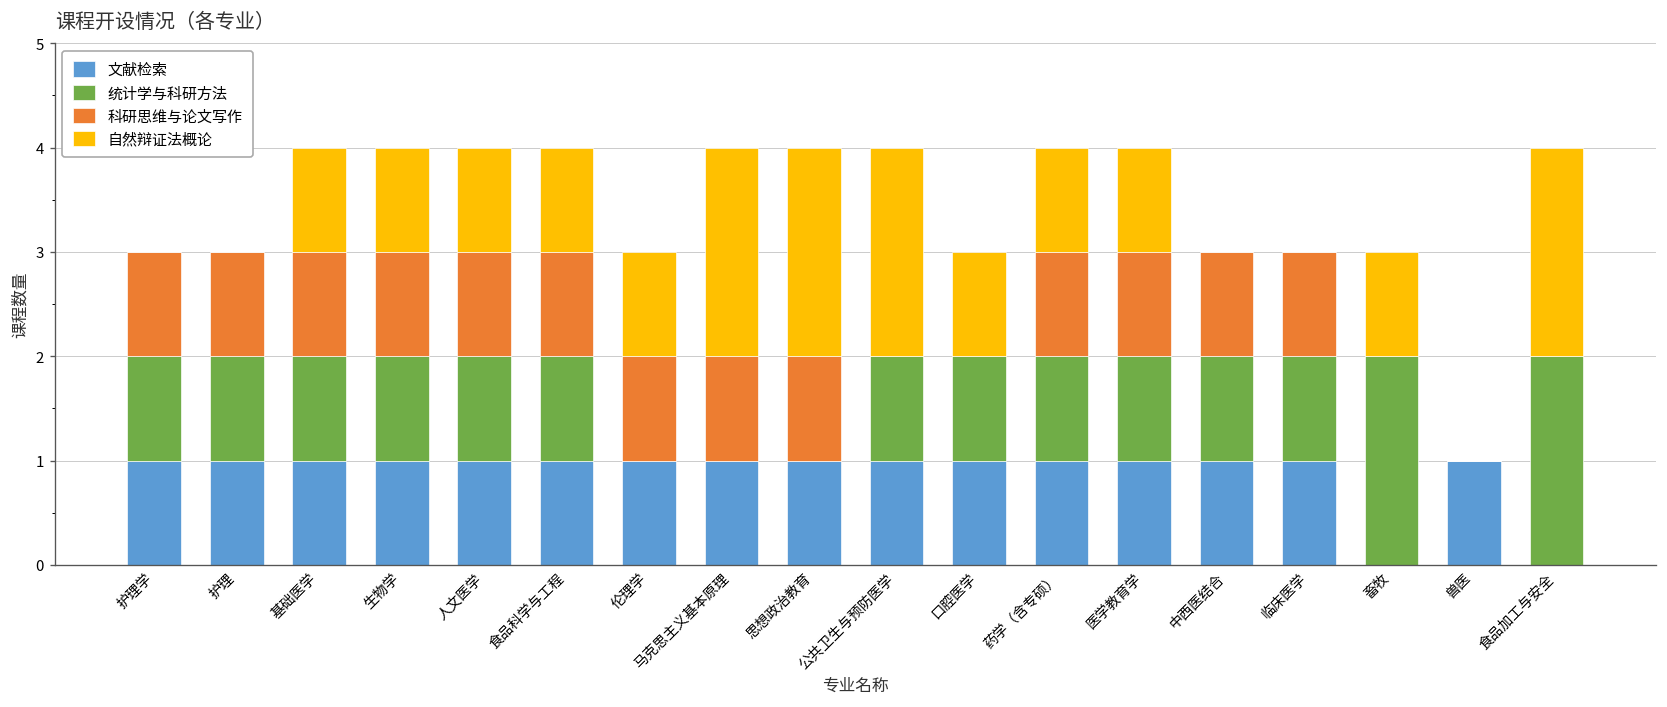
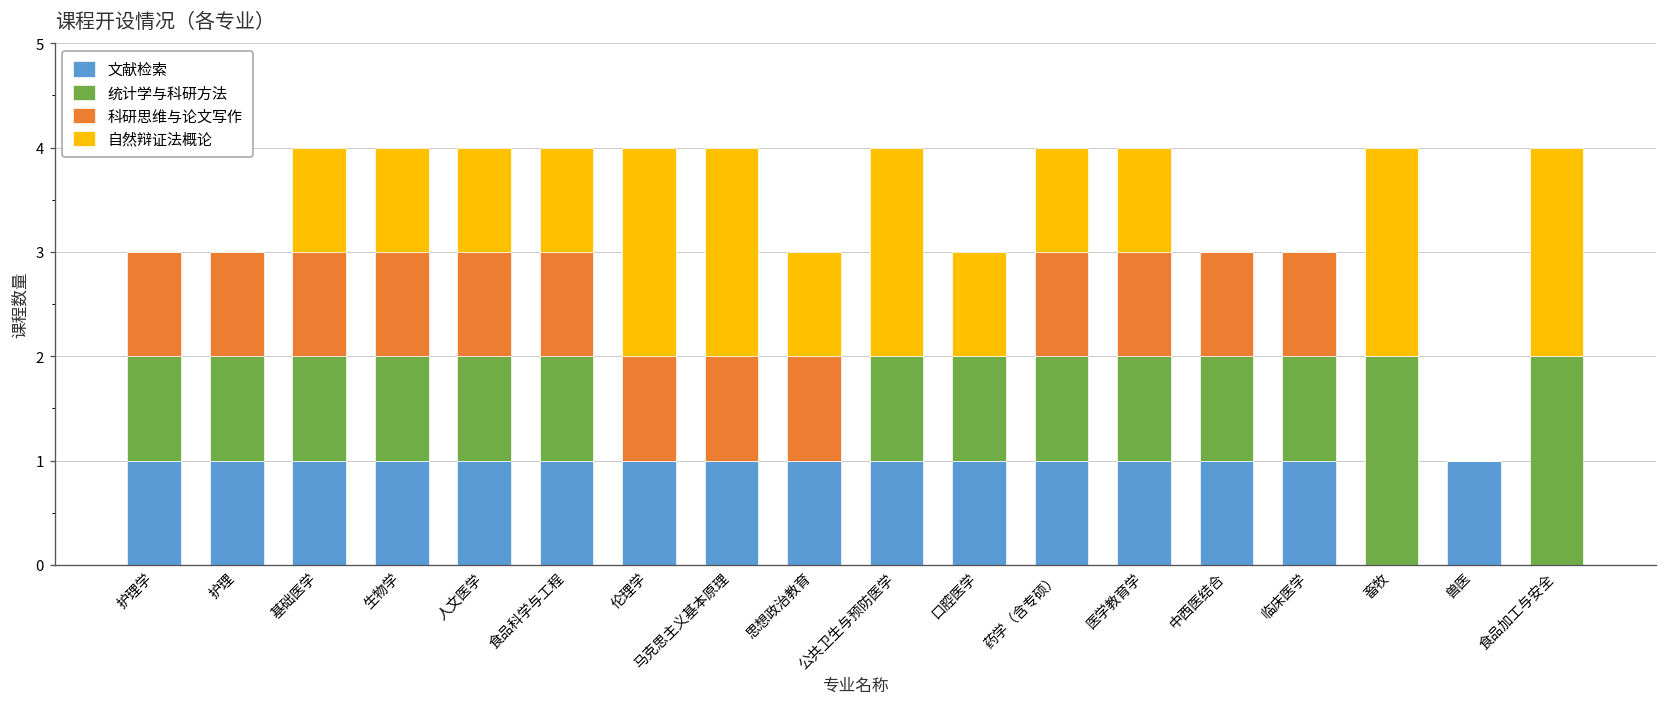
自然辩证法概论, 伦理学: 1 -> 2
自然辩证法概论, 思想政治教育: 2 -> 1
自然辩证法概论, 畜牧: 1 -> 2
